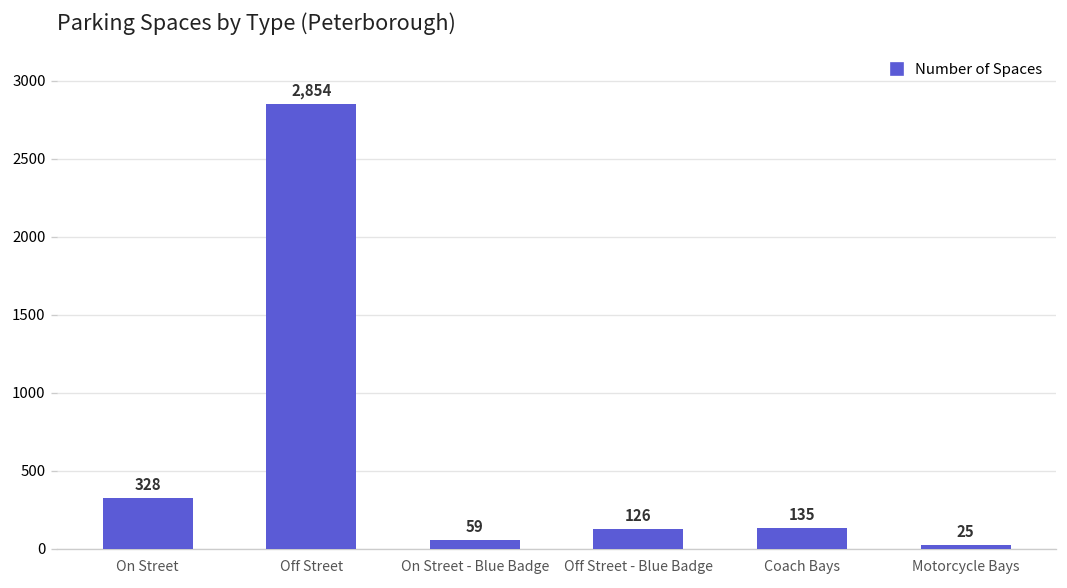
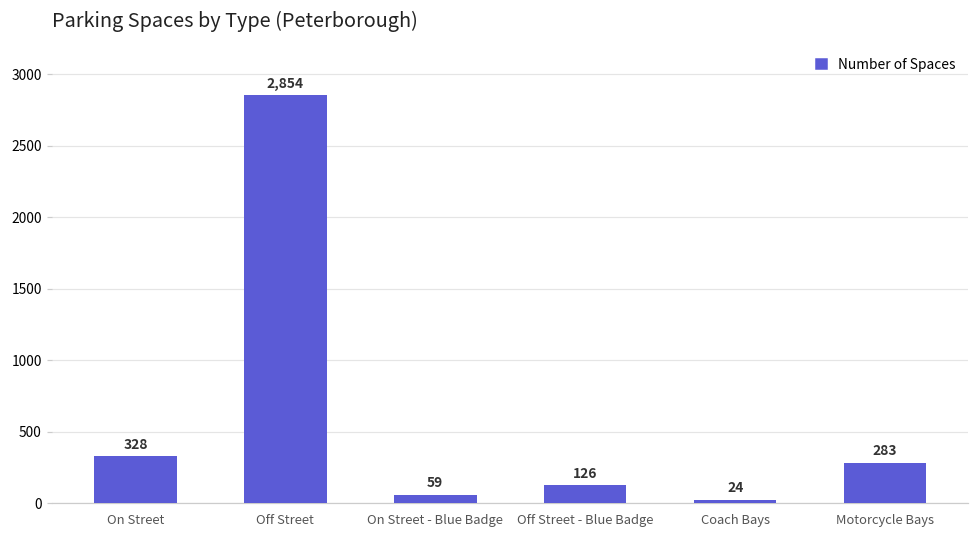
Coach Bays: 135 -> 24
Motorcycle Bays: 25 -> 283
